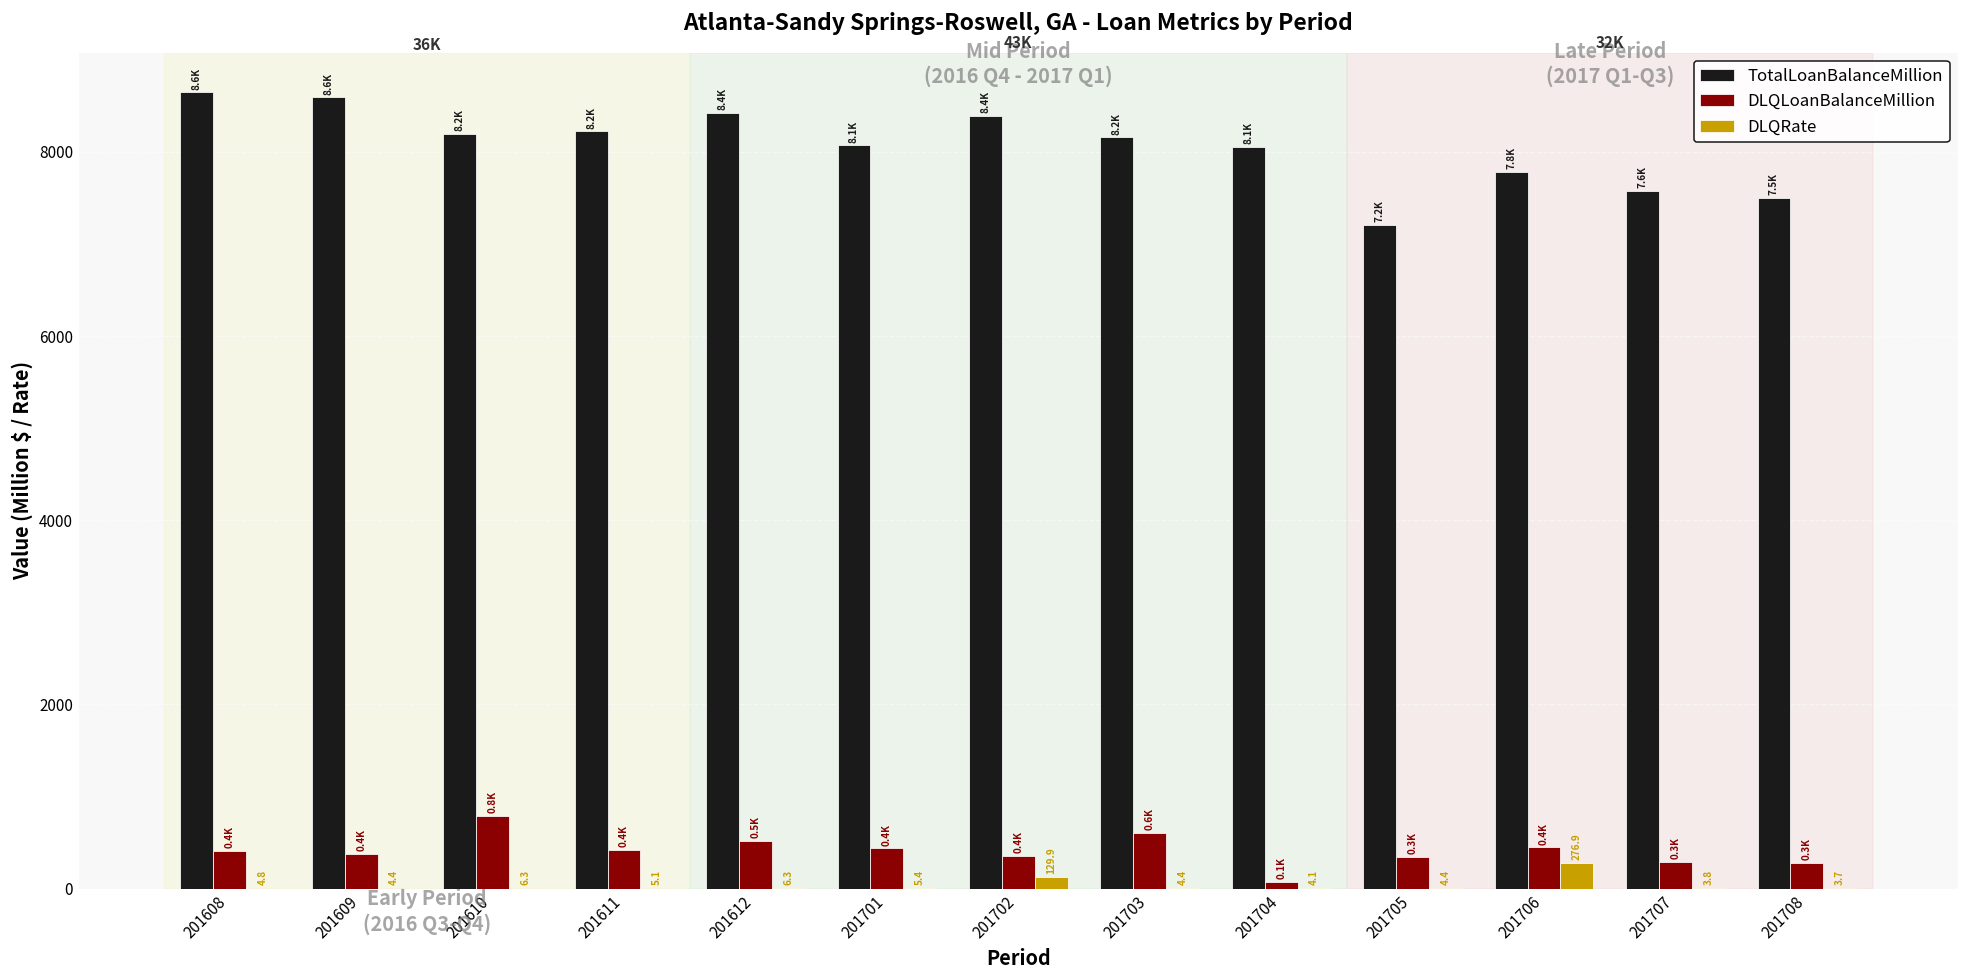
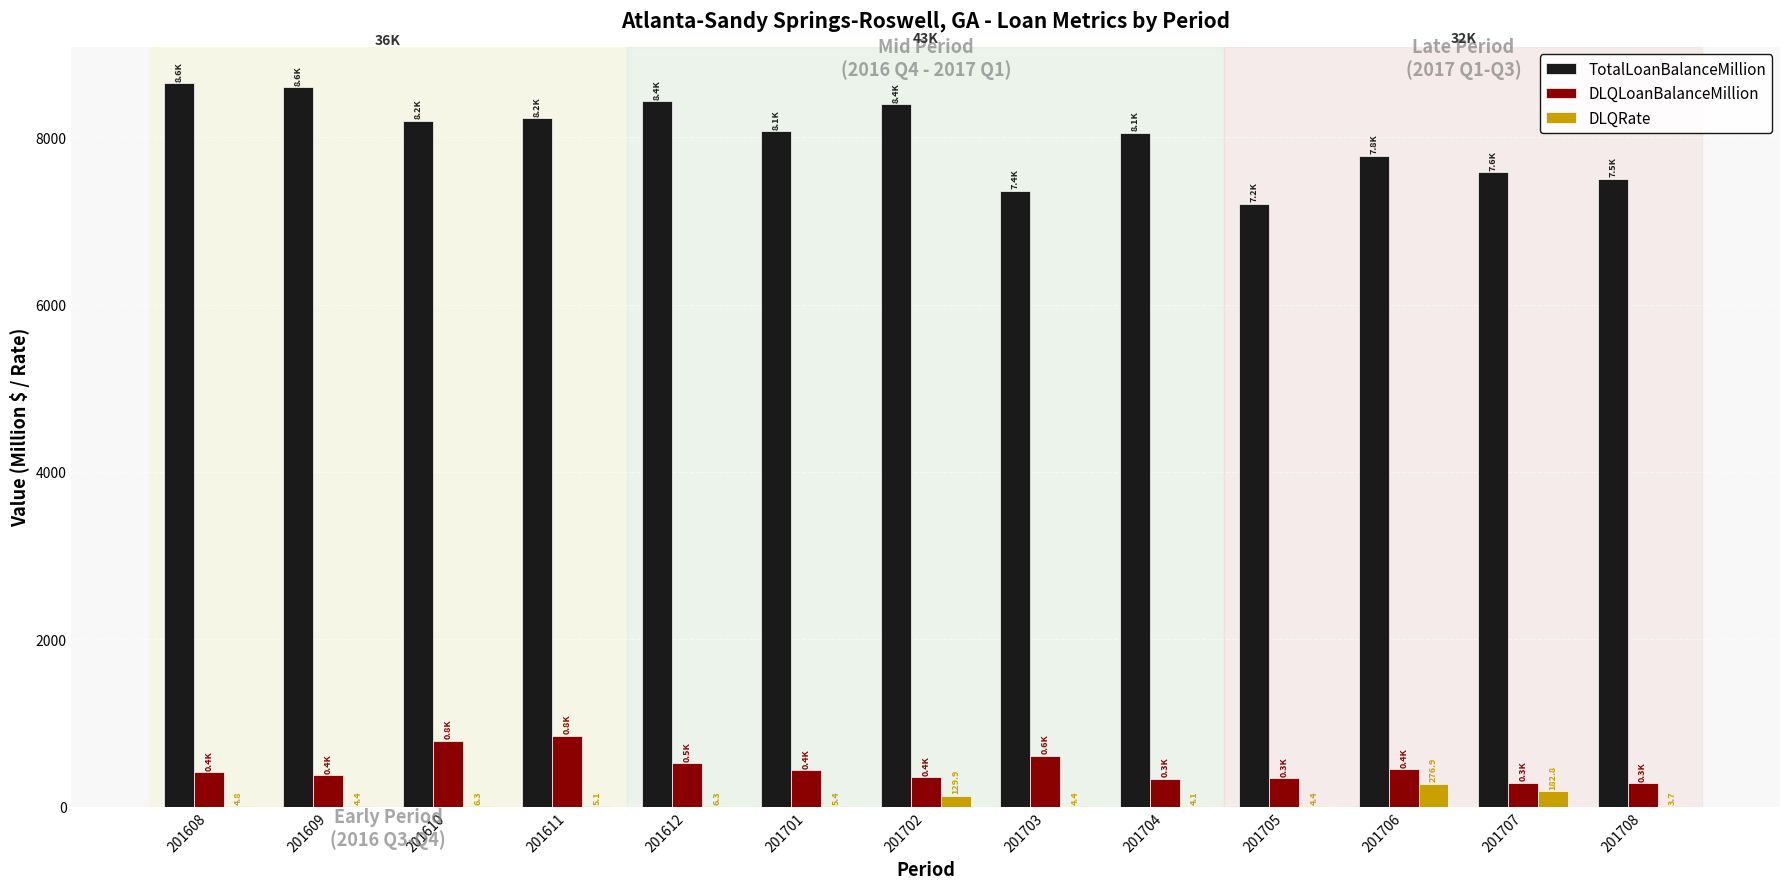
DLQLoanBalanceMillion, 201611: 0.4K -> 0.8K
TotalLoanBalanceMillion, 201703: 8.2K -> 7.4K
DLQLoanBalanceMillion, 201704: 0.1K -> 0.3K
DLQRate, 201707: 3.8 -> 182.8
